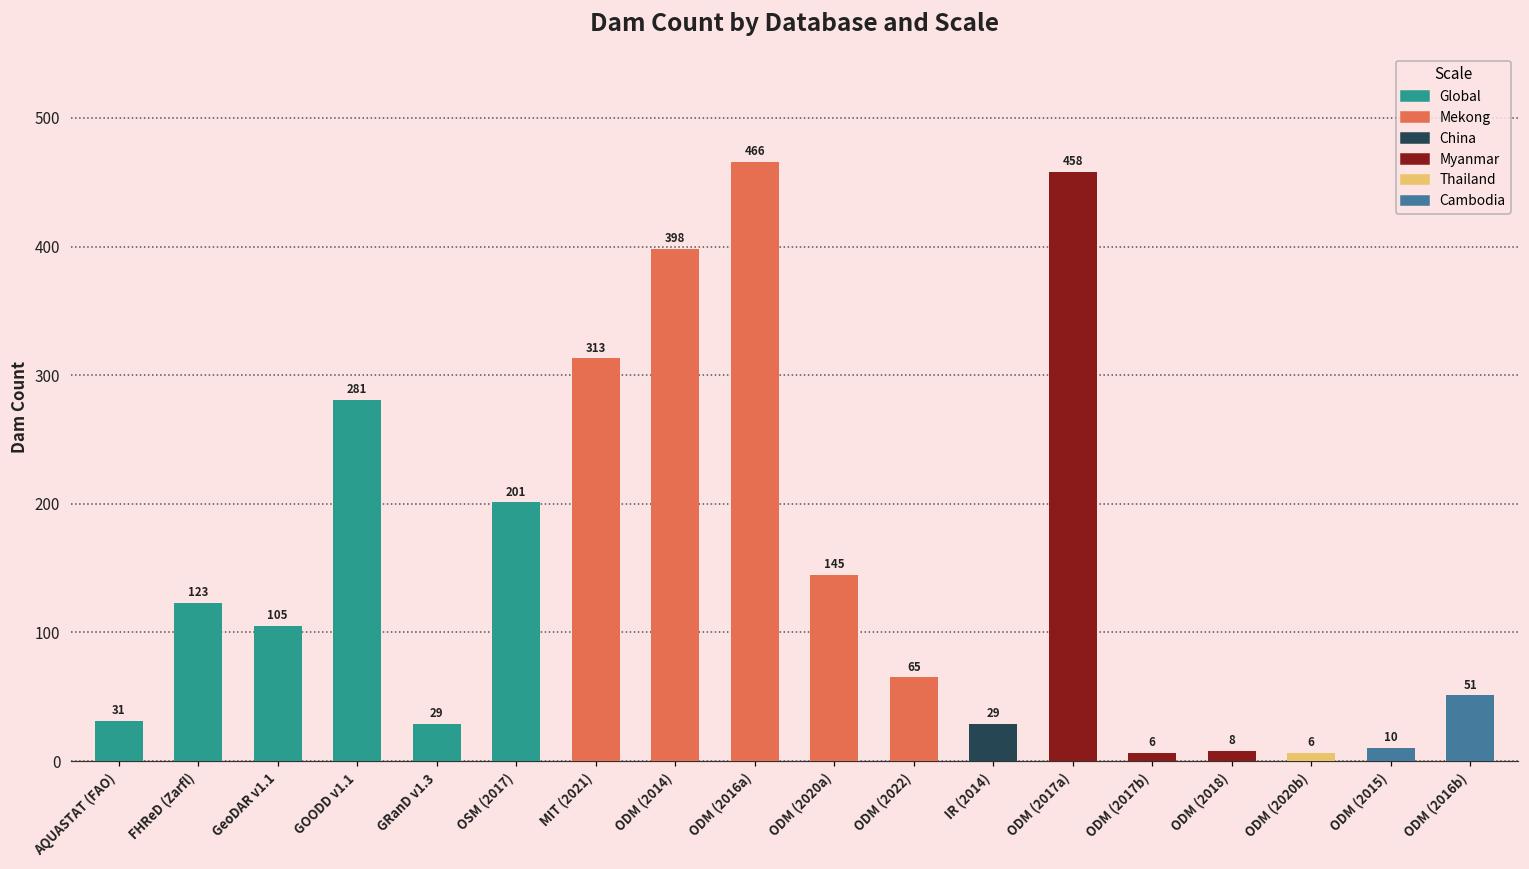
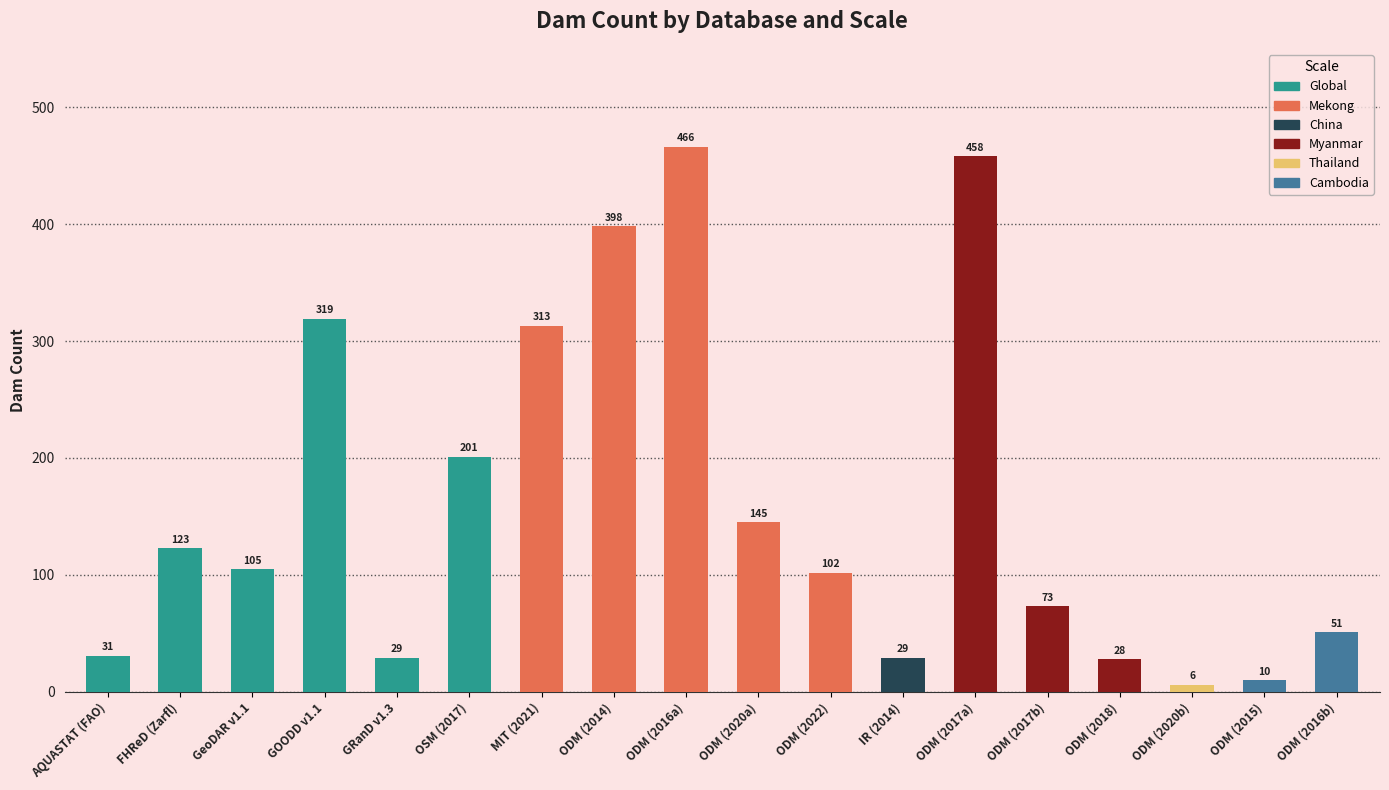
GOODD v1.1: 281 -> 319
ODM (2022): 65 -> 102
ODM (2017b): 6 -> 73
ODM (2018): 8 -> 28
